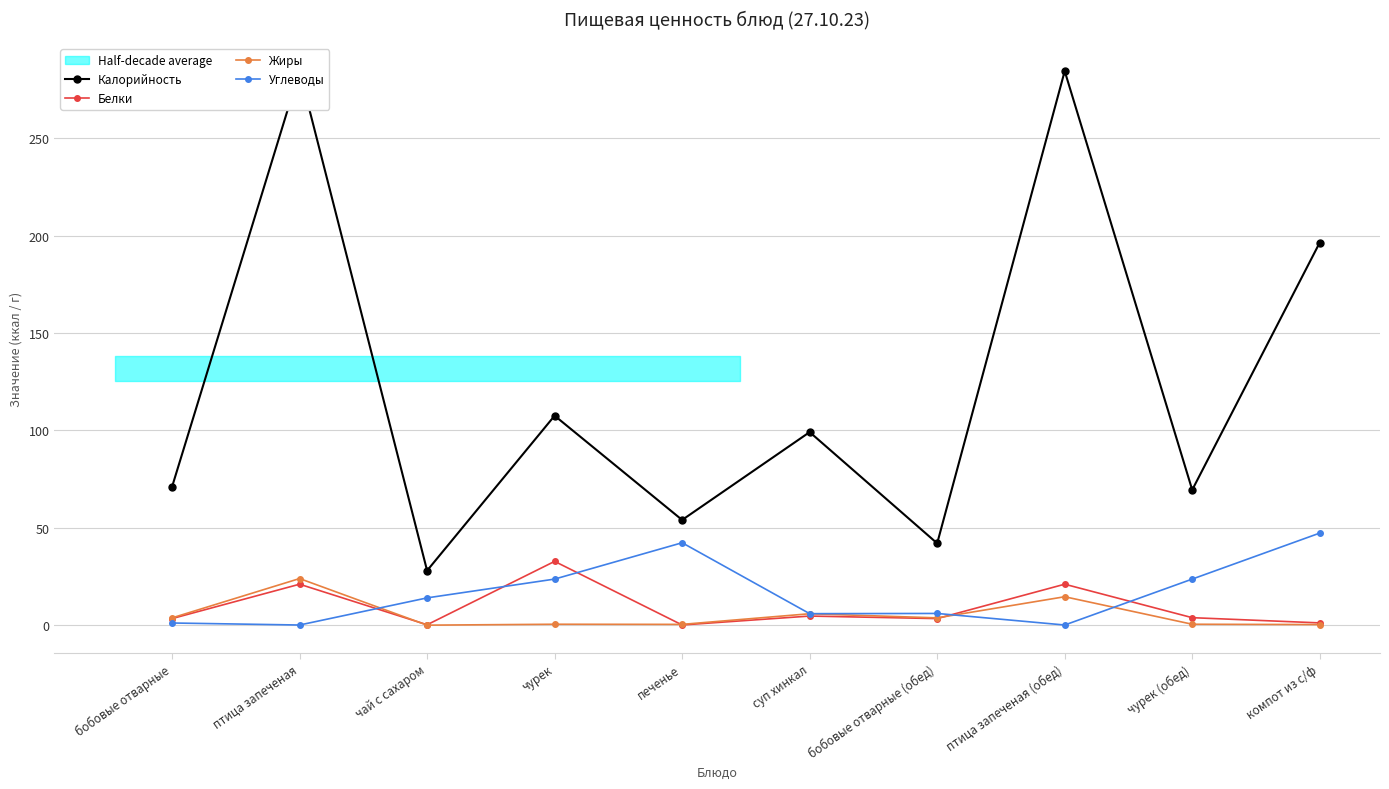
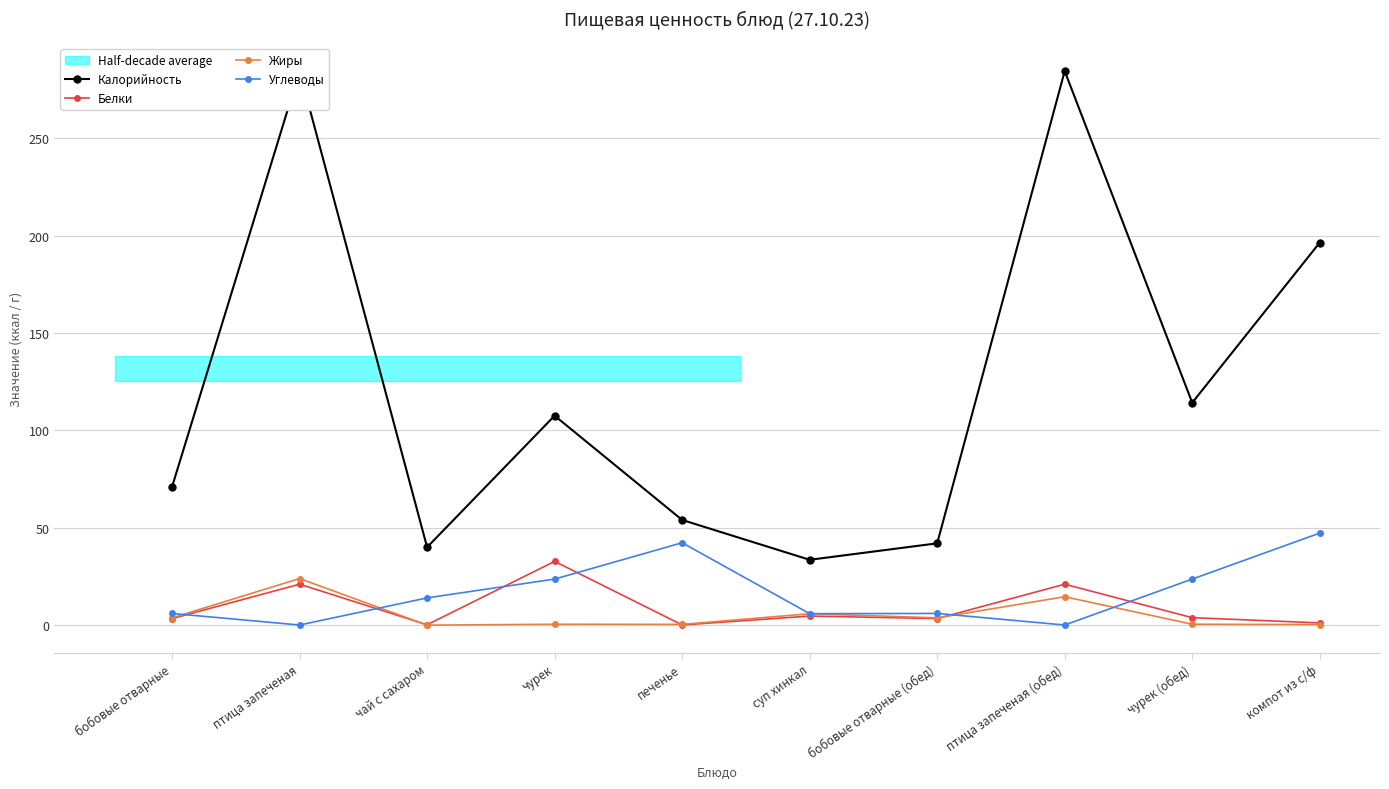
Углеводы, бобовые отварные: 1 -> 6
Калорийность, чай с сахаром: 28 -> 40
Калорийность, суп хинкал: 99 -> 34
Калорийность, чурек (обед): 69 -> 114
